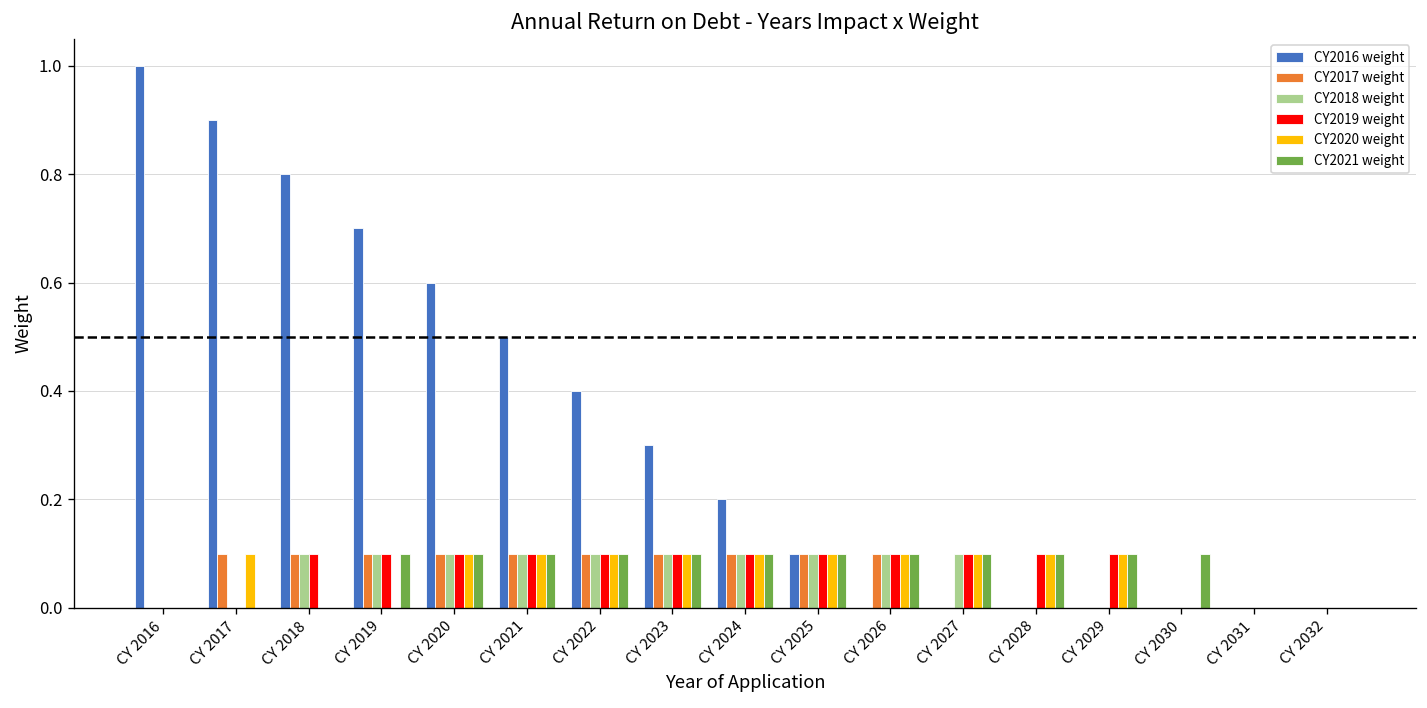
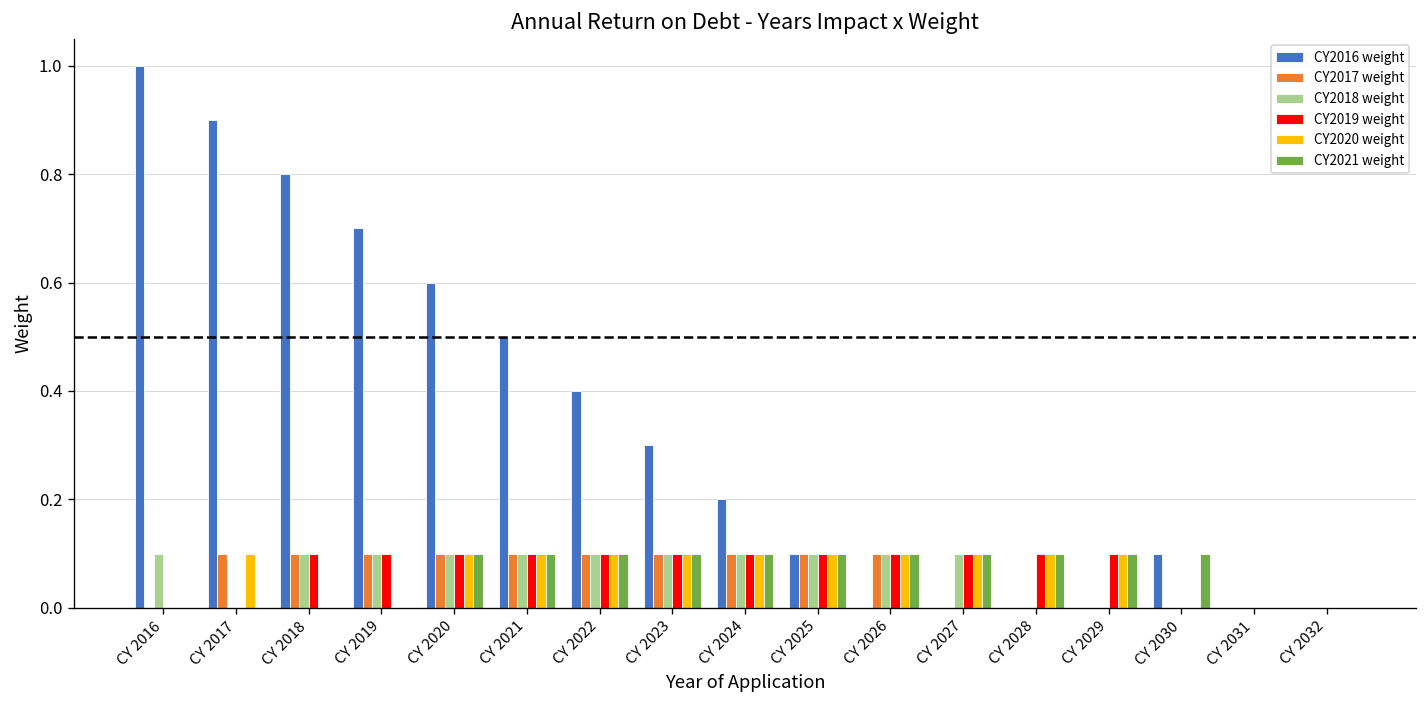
CY2018 weight, CY 2016: 0.0 -> 0.1
CY2021 weight, CY 2019: 0.1 -> 0.0
CY2016 weight, CY 2030: 0.0 -> 0.1
